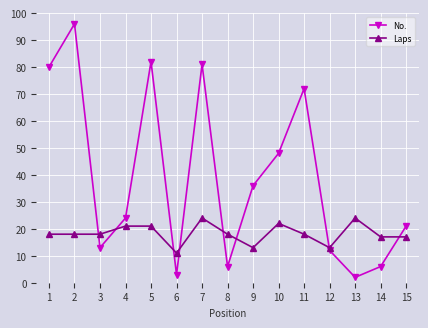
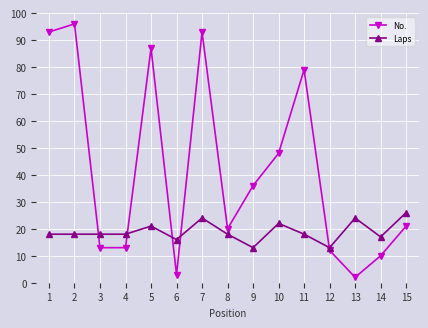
No., 1: 80 -> 93
No., 4: 24 -> 13
Laps, 4: 21 -> 18
No., 5: 82 -> 87
Laps, 6: 11 -> 16
No., 7: 81 -> 93
No., 8: 6 -> 20
No., 11: 72 -> 79
No., 14: 6 -> 10
Laps, 15: 17 -> 26
